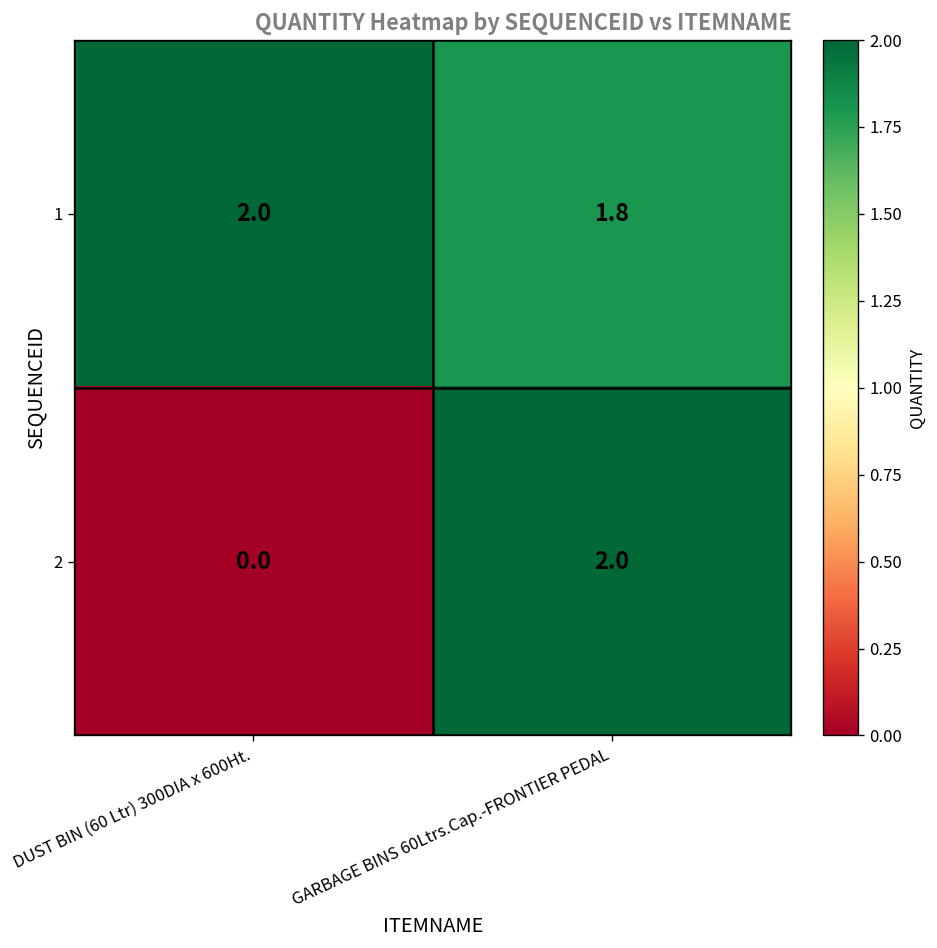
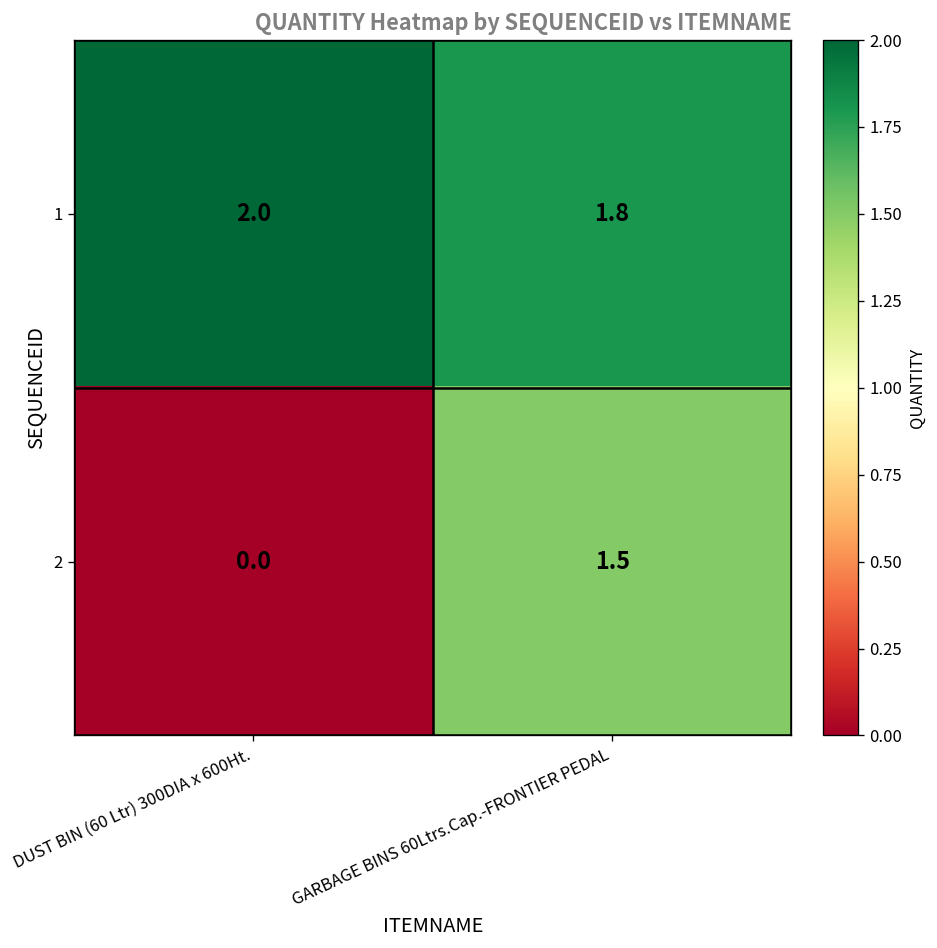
2, GARBAGE BINS 60Ltrs.Cap.-FRONTIER PEDAL: 2.0 -> 1.5
